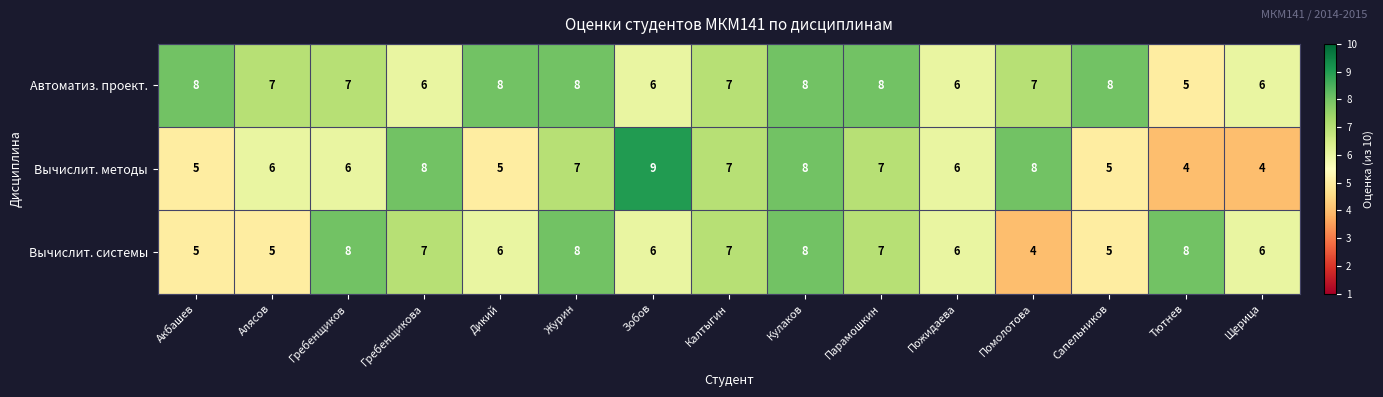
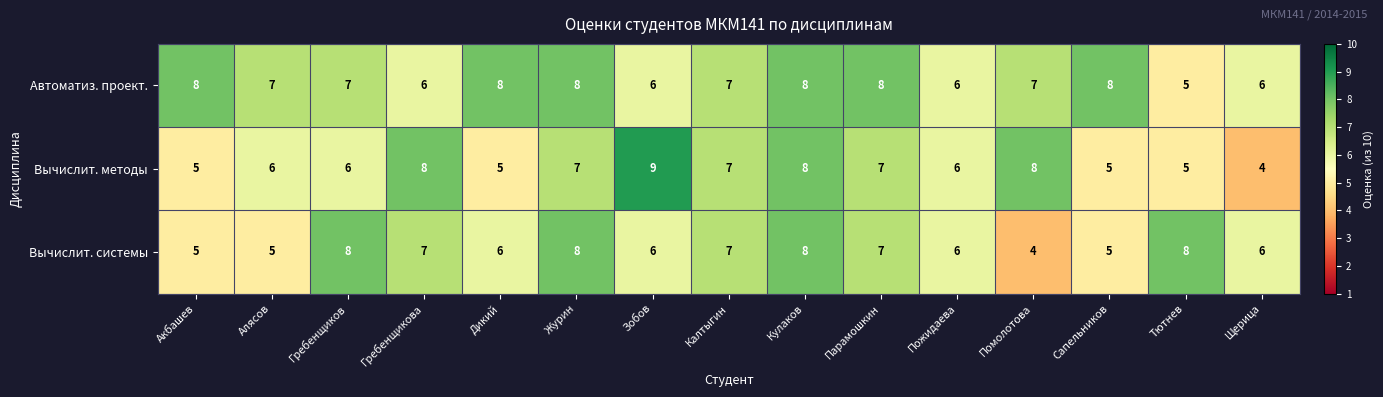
Вычислит. методы, Тютнев: 4 -> 5
